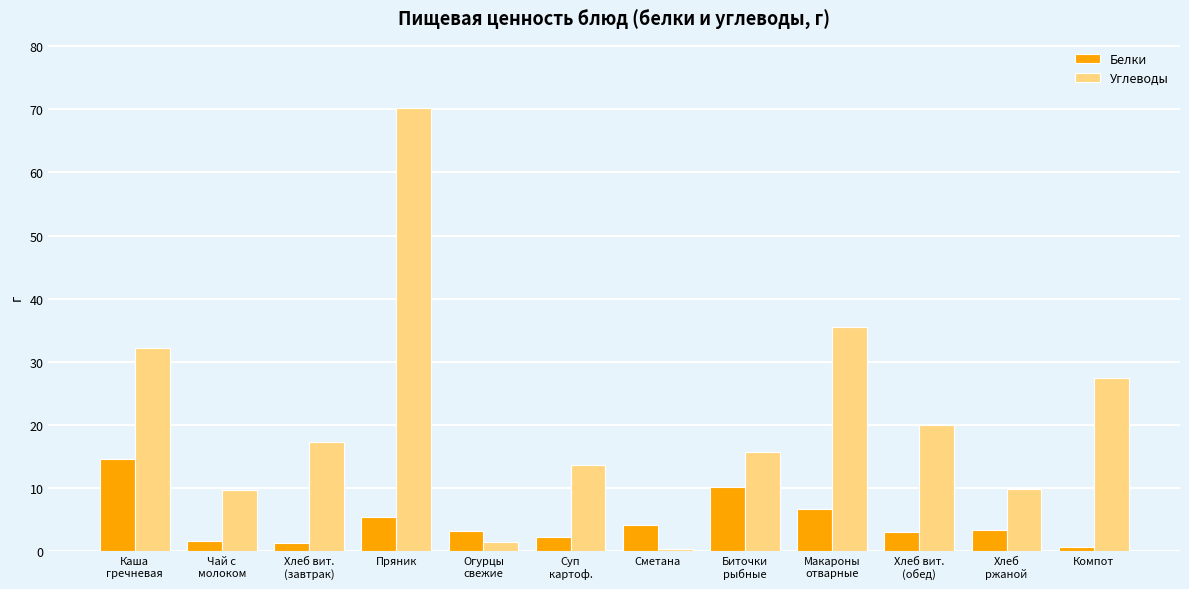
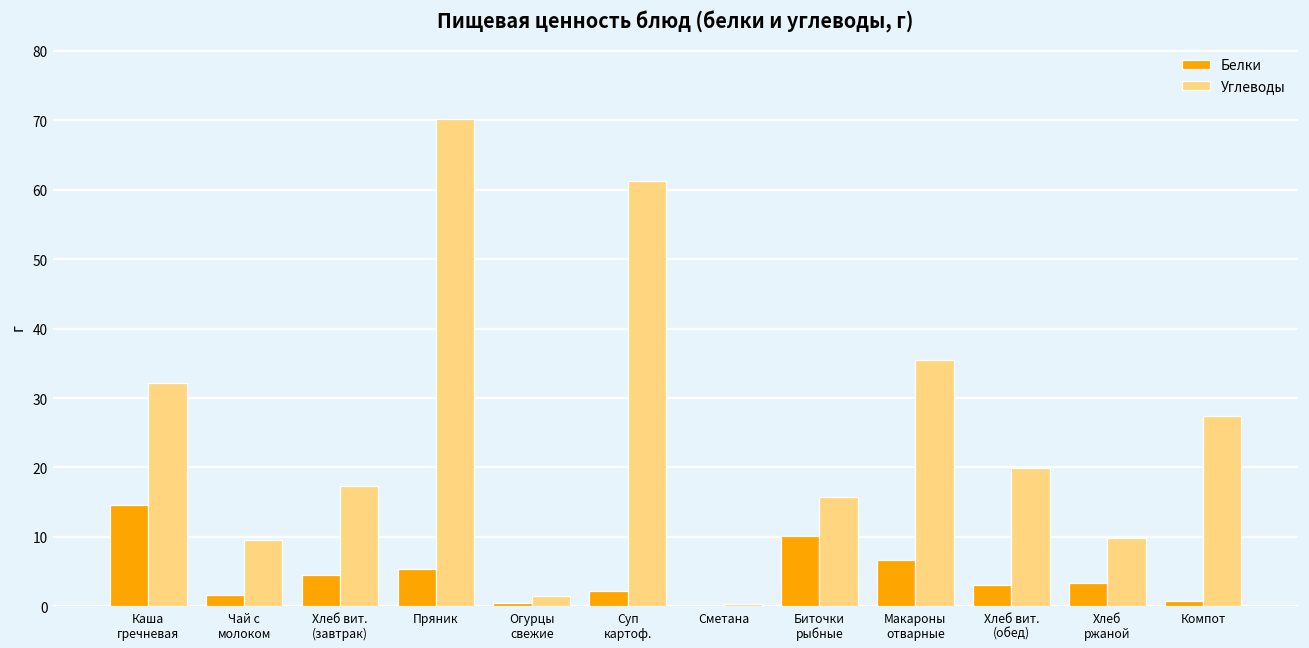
Белки, Хлеб вит. (завтрак): 1 -> 5
Белки, Огурцы свежие: 3 -> 0
Углеводы, Суп картоф.: 14 -> 61
Белки, Сметана: 4 -> 0
